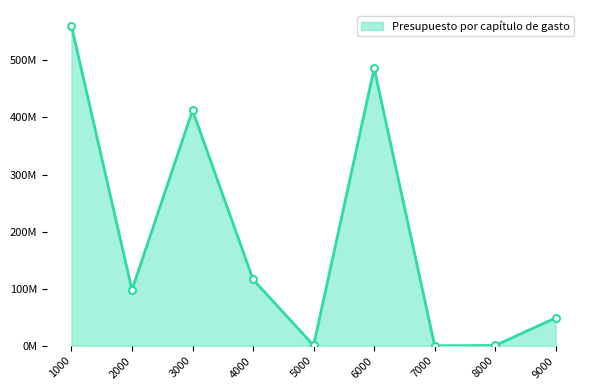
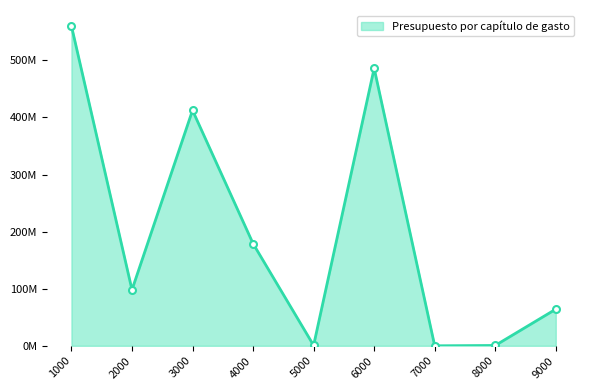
4000: 120000000 -> 180000000
9000: 50000000 -> 60000000
